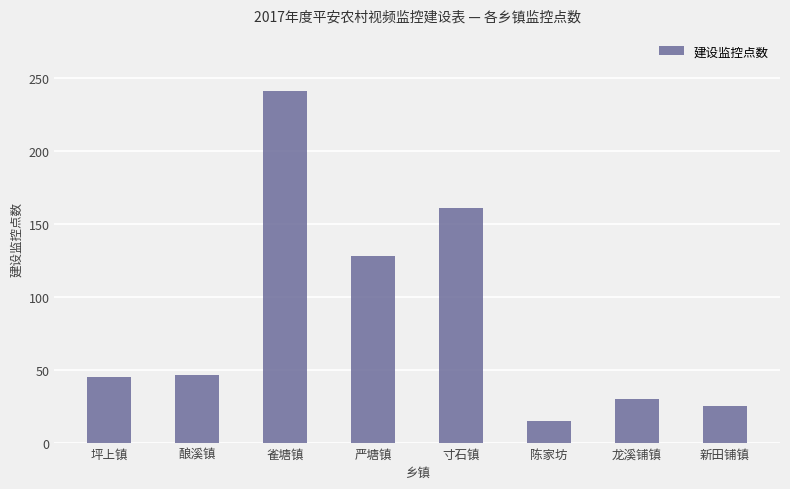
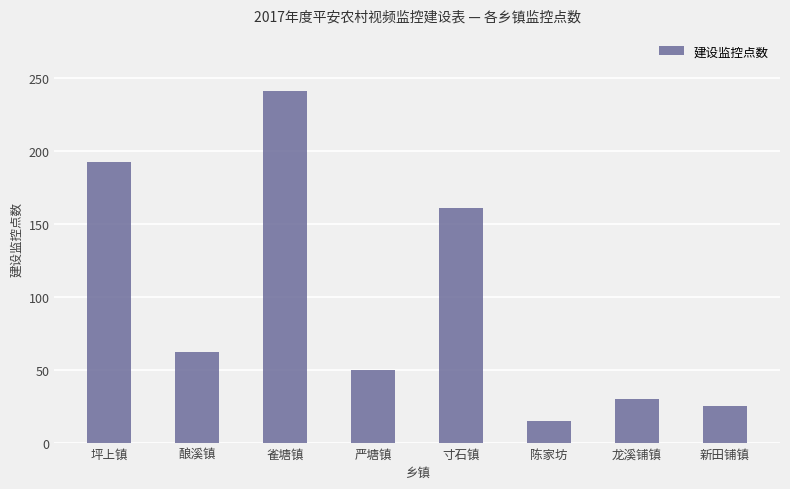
坪上镇: 45 -> 192
酿溪镇: 46 -> 62
严塘镇: 128 -> 50
